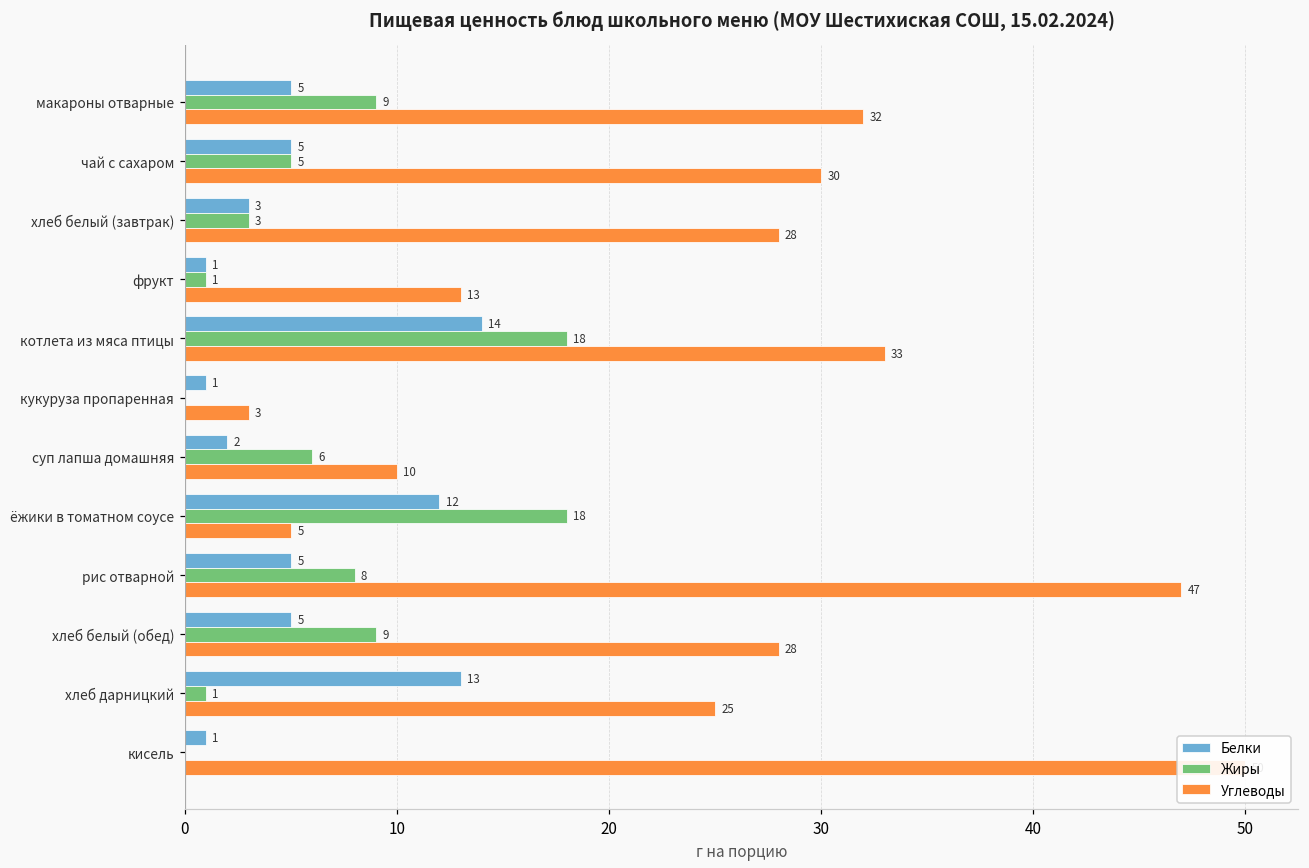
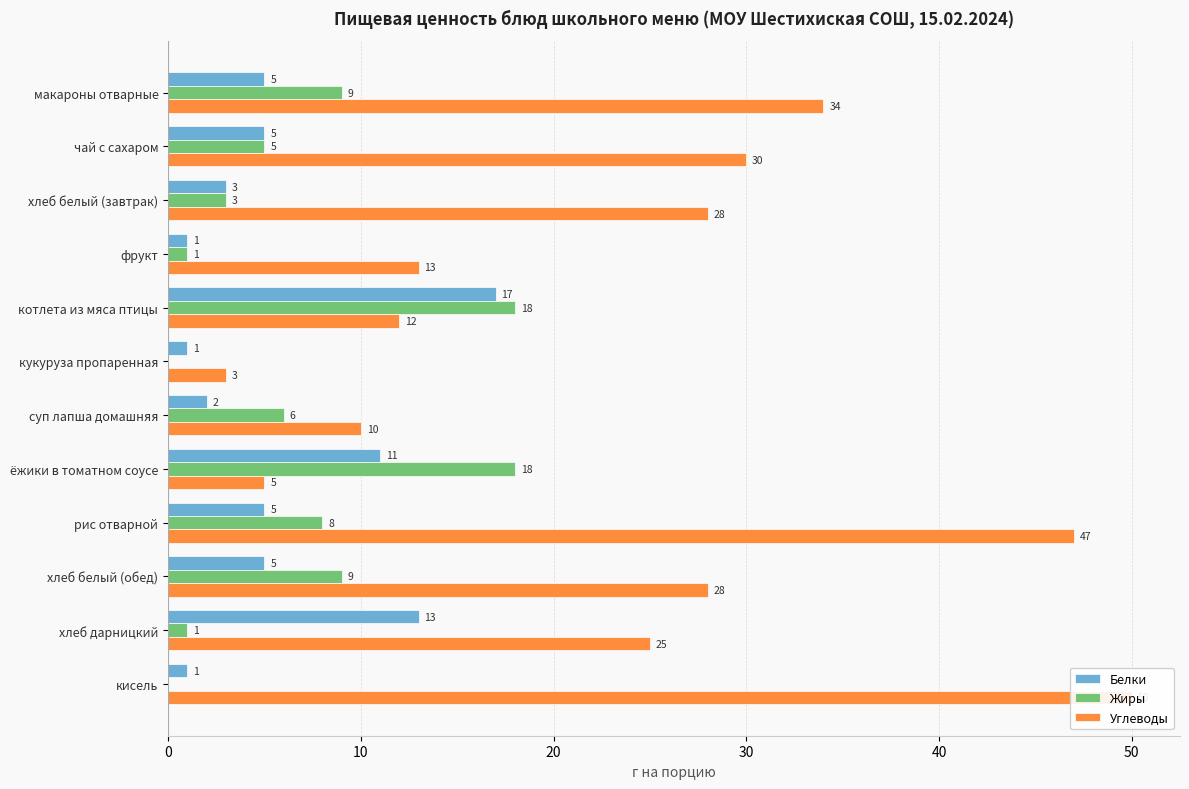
Углеводы, макароны отварные: 32 -> 34
Белки, котлета из мяса птицы: 14 -> 17
Углеводы, котлета из мяса птицы: 33 -> 12
Белки, ёжики в томатном соусе: 12 -> 11
